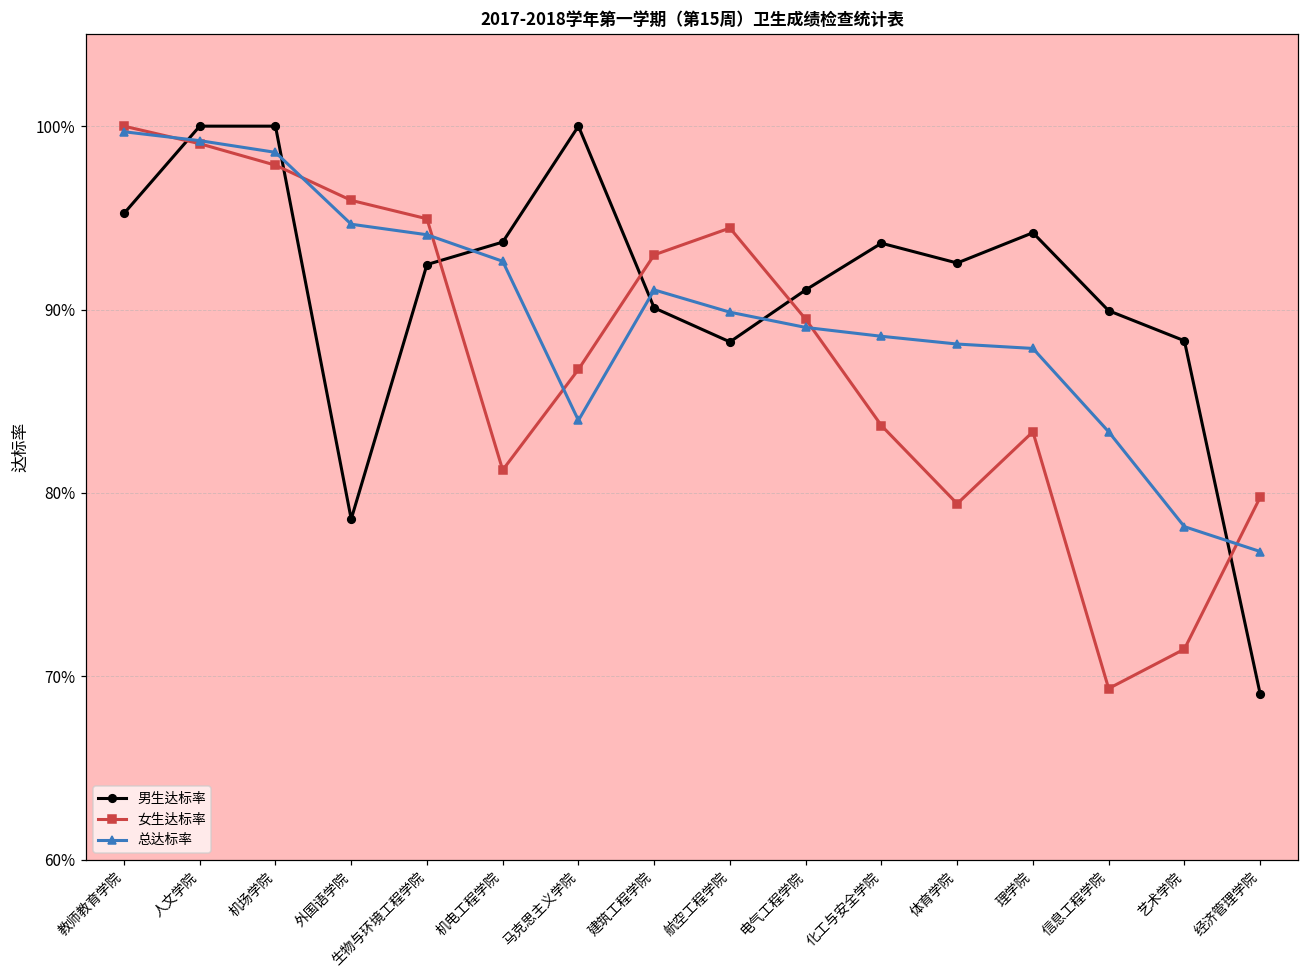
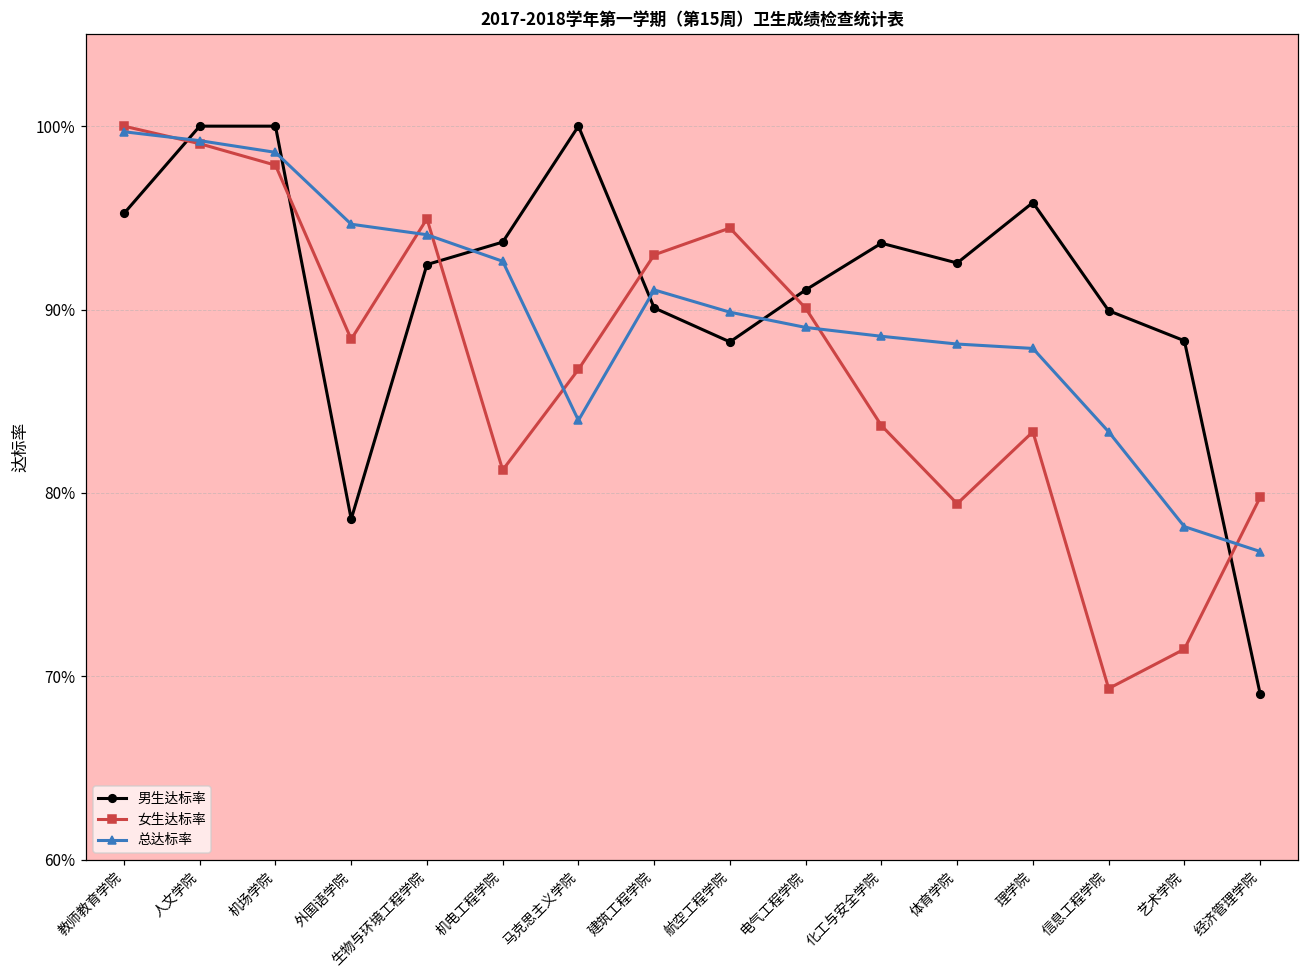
女生达标率, 外国语学院: 96.0% -> 88.4%
女生达标率, 电气工程学院: 89.5% -> 90.1%
男生达标率, 理学院: 94.2% -> 95.8%
